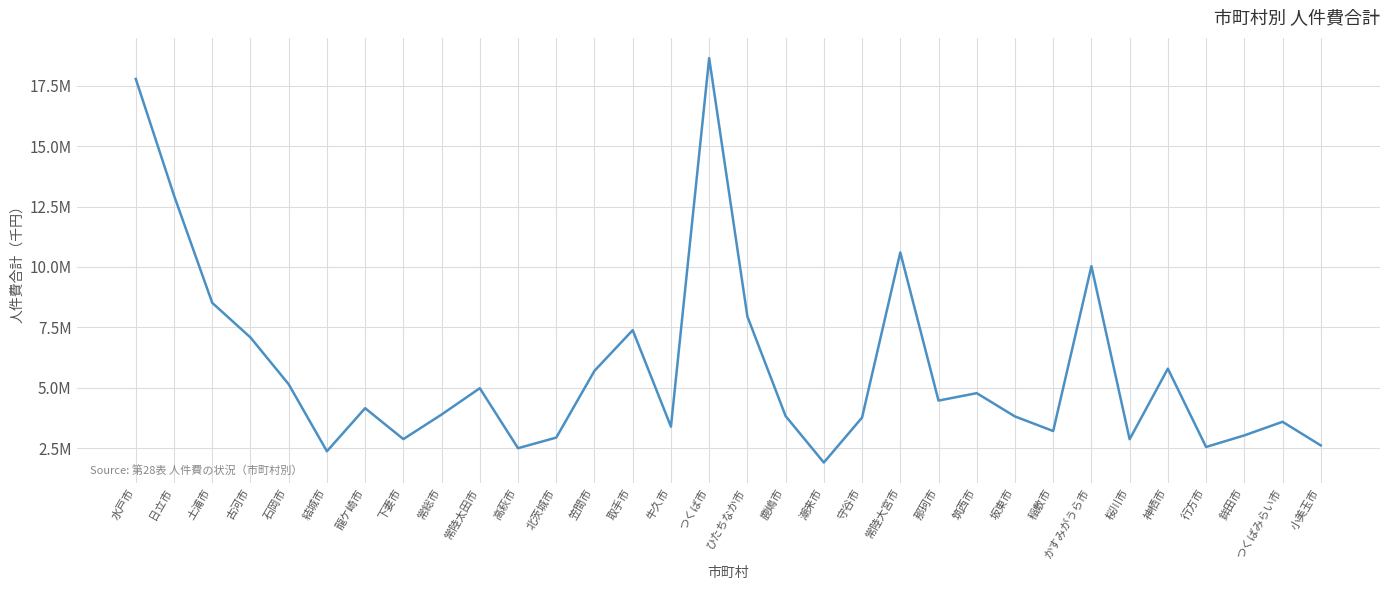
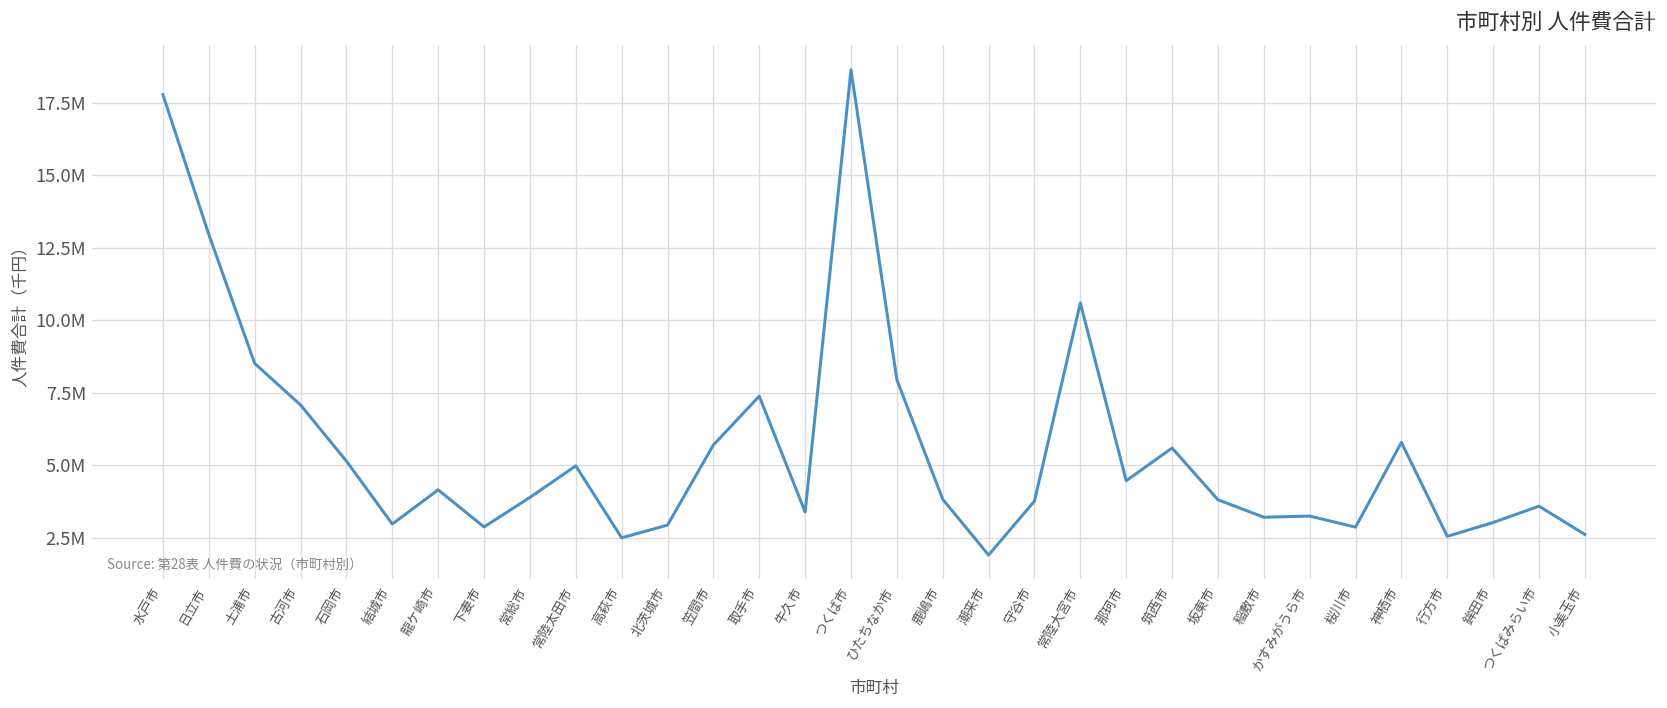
結城市: 2400000 -> 3000000
筑西市: 4800000 -> 5600000
かすみがうら市: 10000000 -> 3200000
